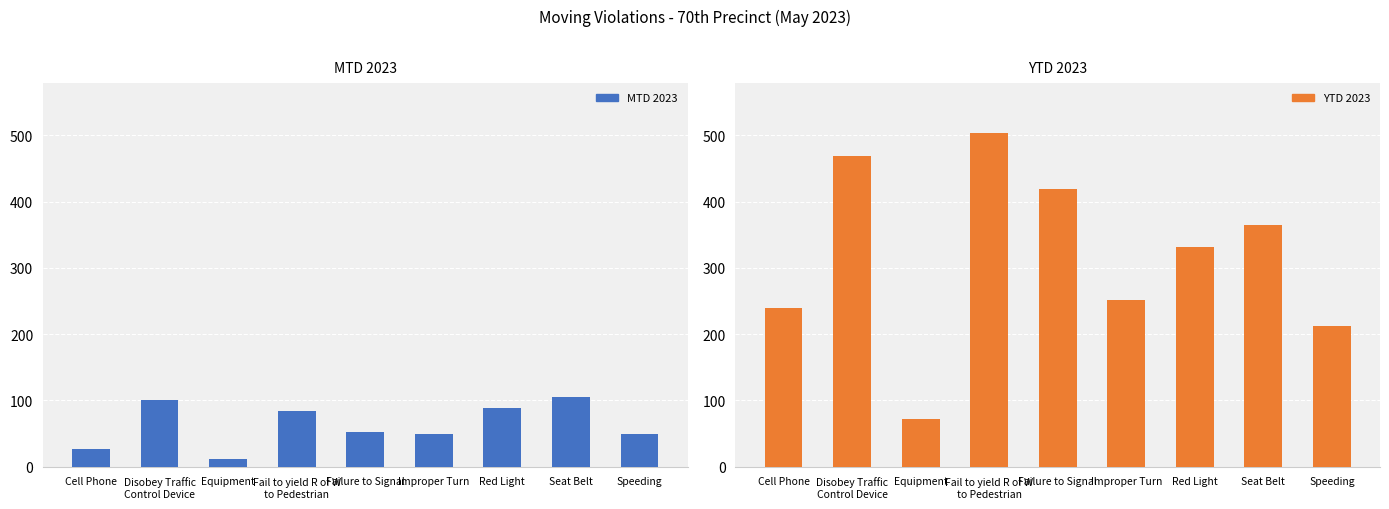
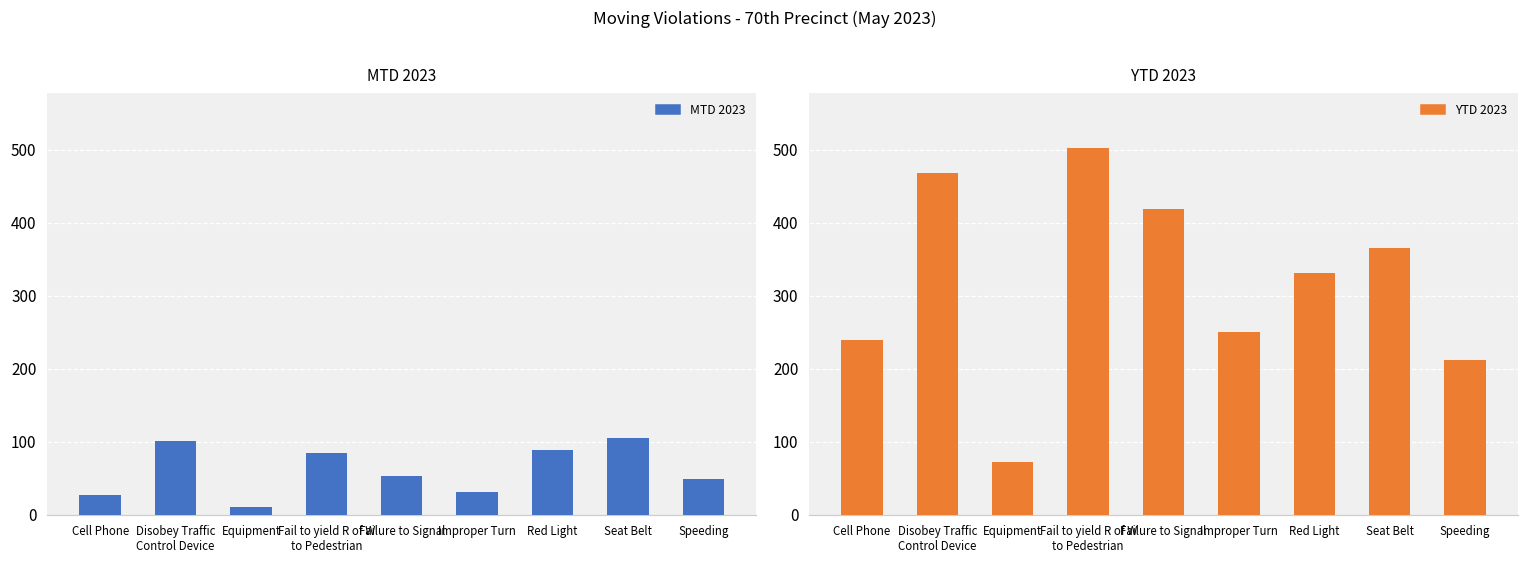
MTD 2023, Improper Turn: 50 -> 30
